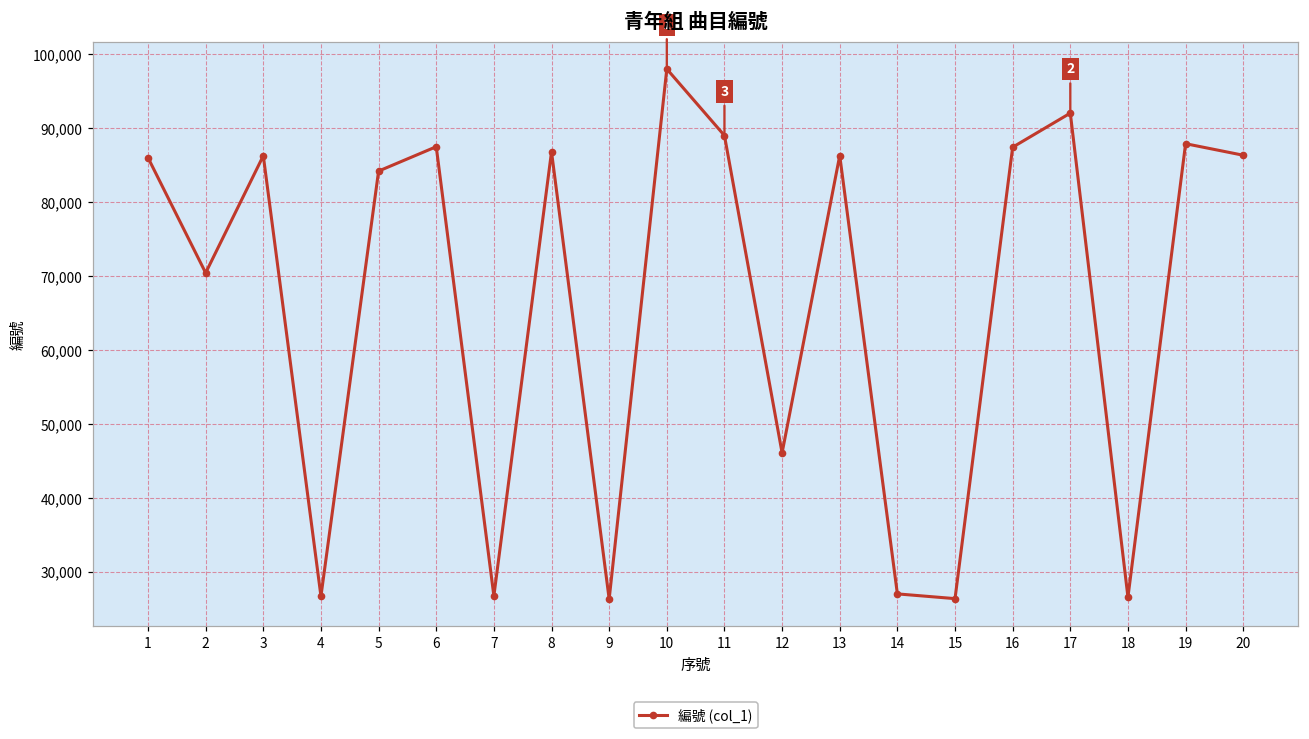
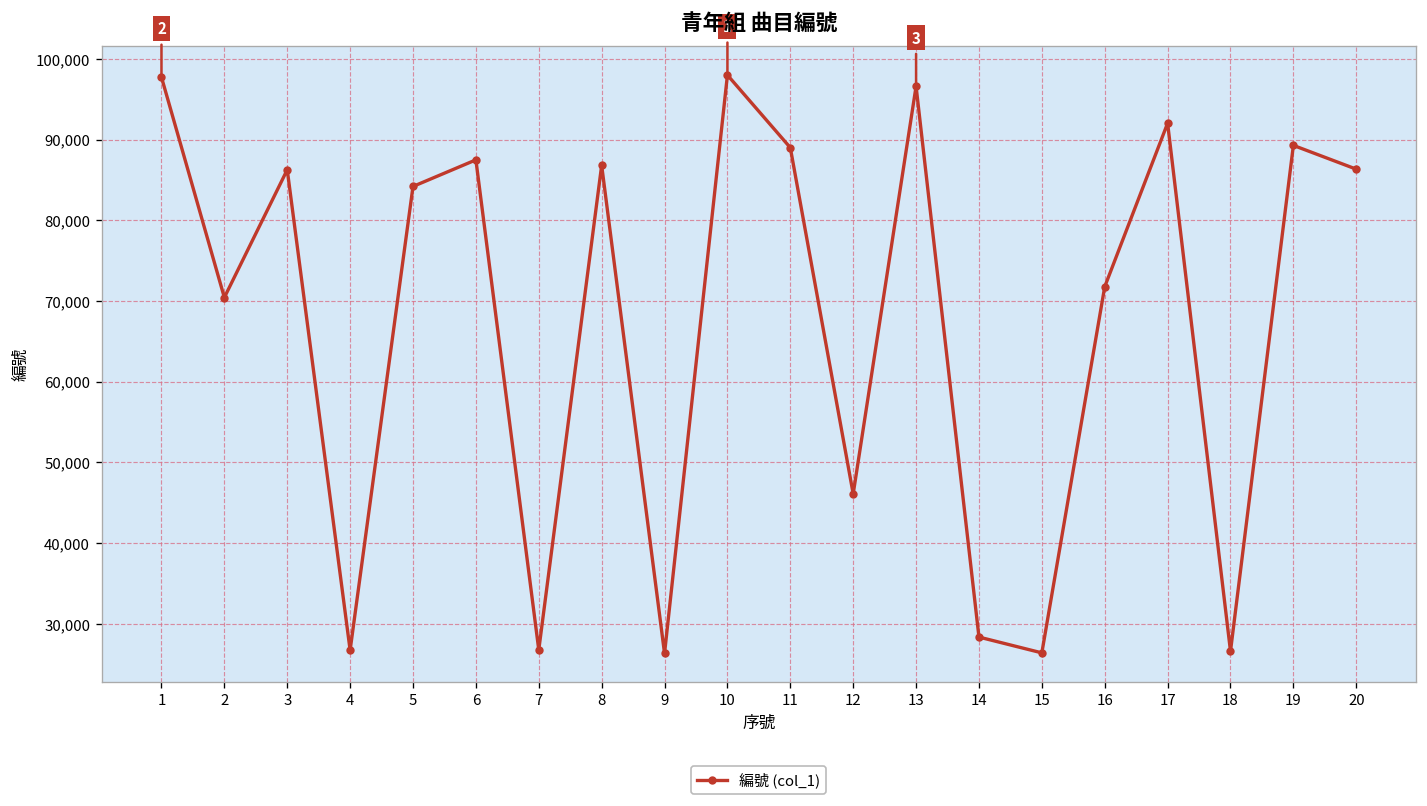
1: 86,000 -> 98,000
13: 86,000 -> 97,000
14: 27,000 -> 28,000
16: 87,000 -> 72,000
19: 88,000 -> 89,000
